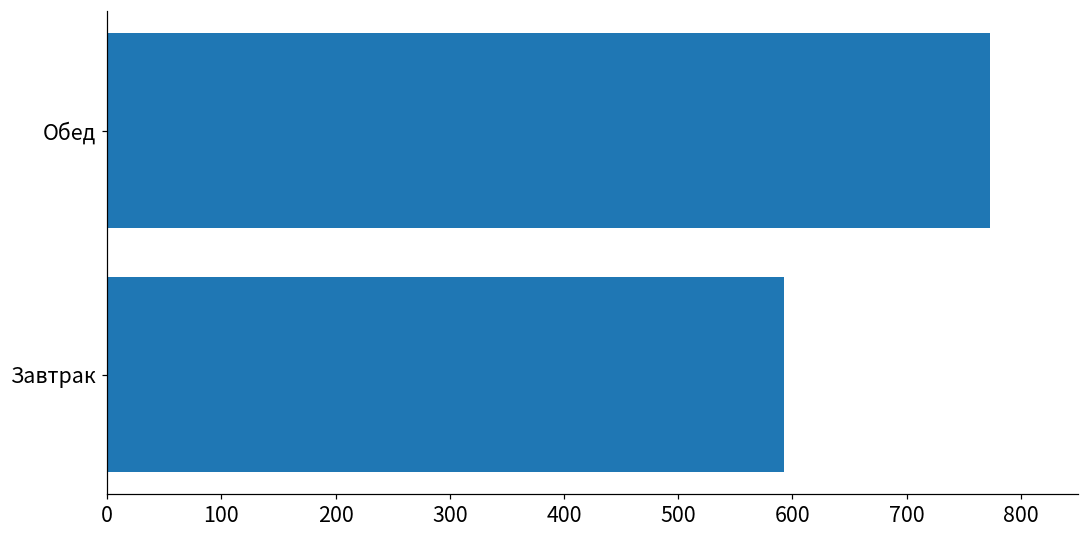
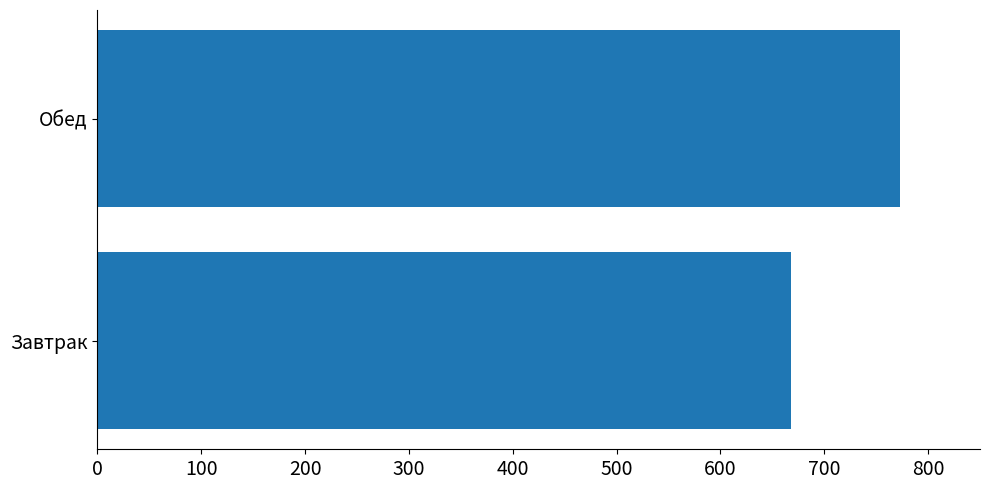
Завтрак: 592 -> 668
